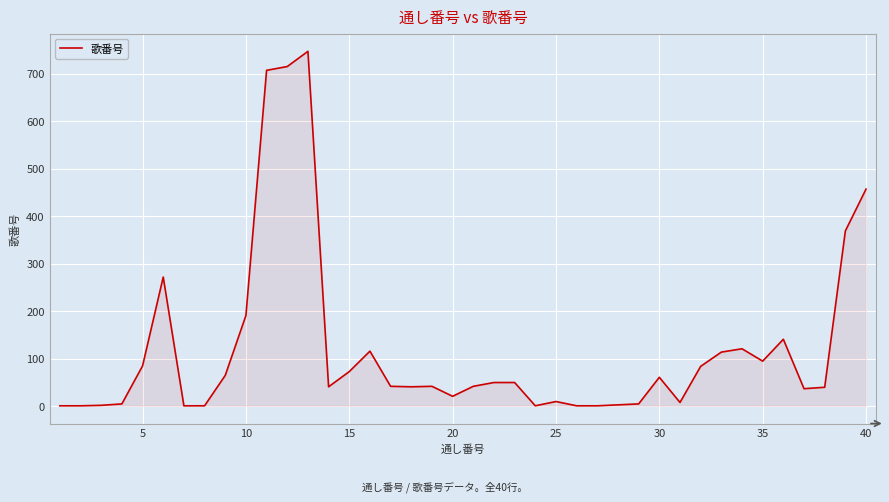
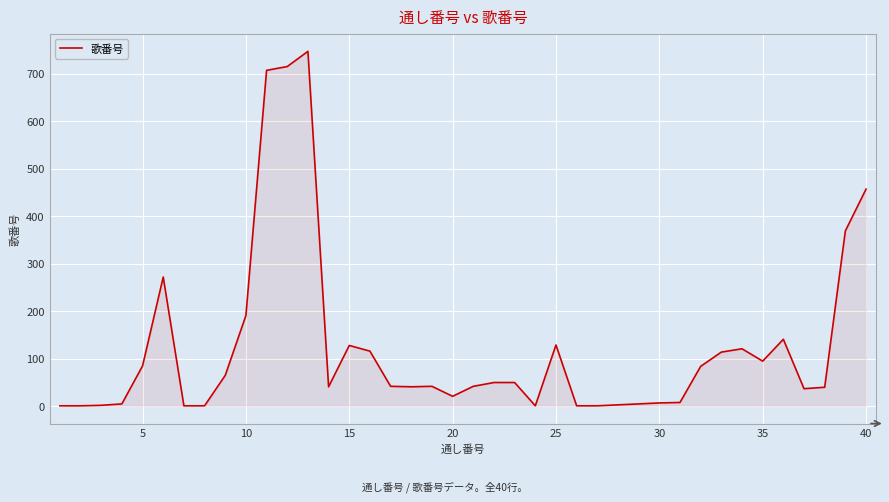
15: 70 -> 130
25: 10 -> 130
30: 60 -> 10
